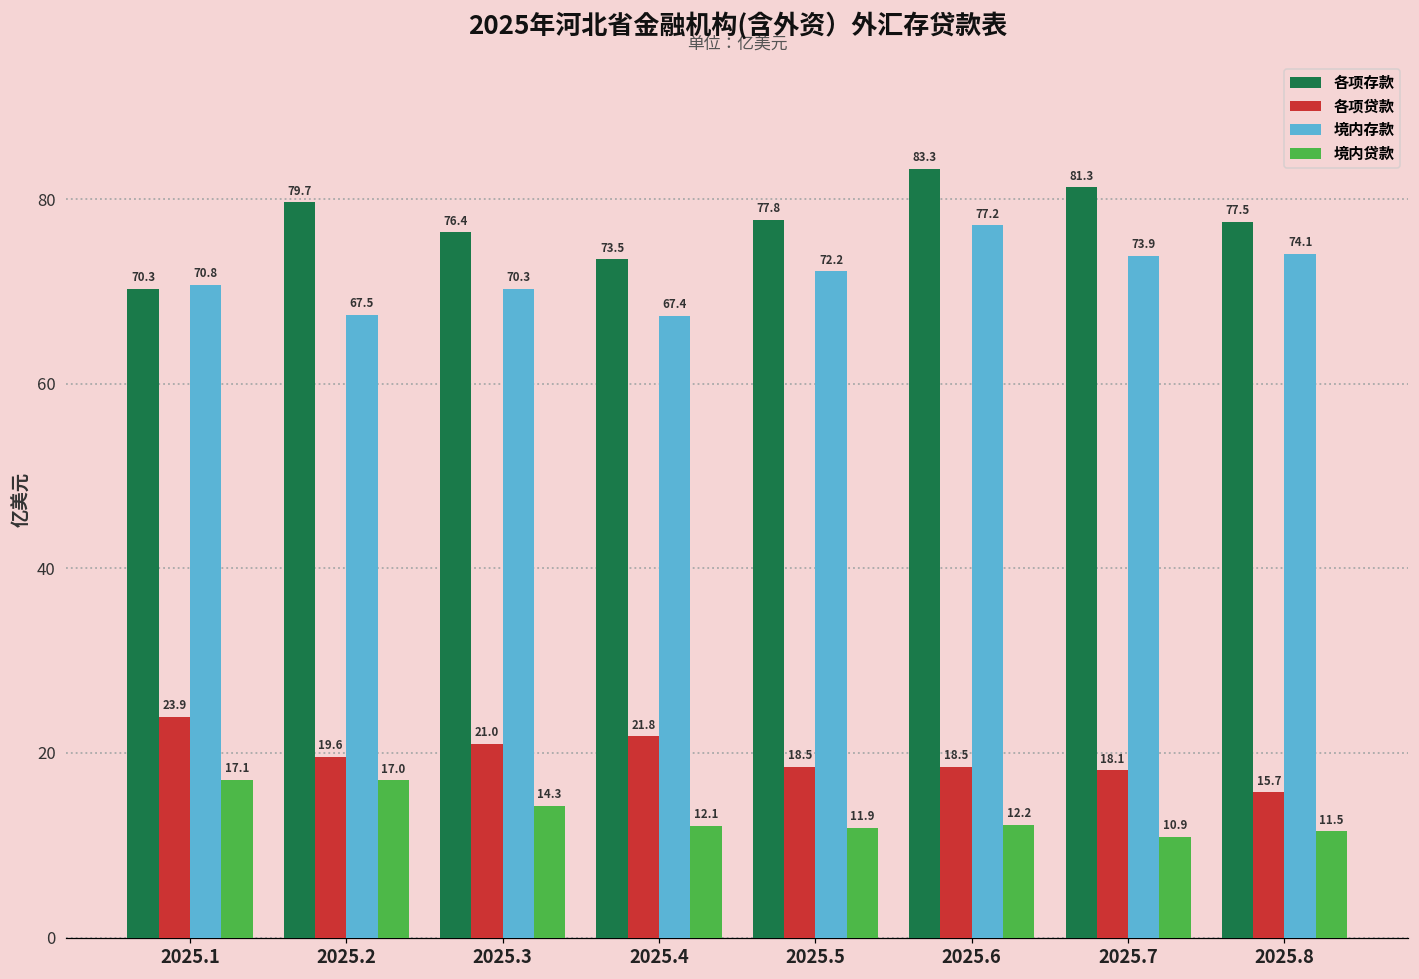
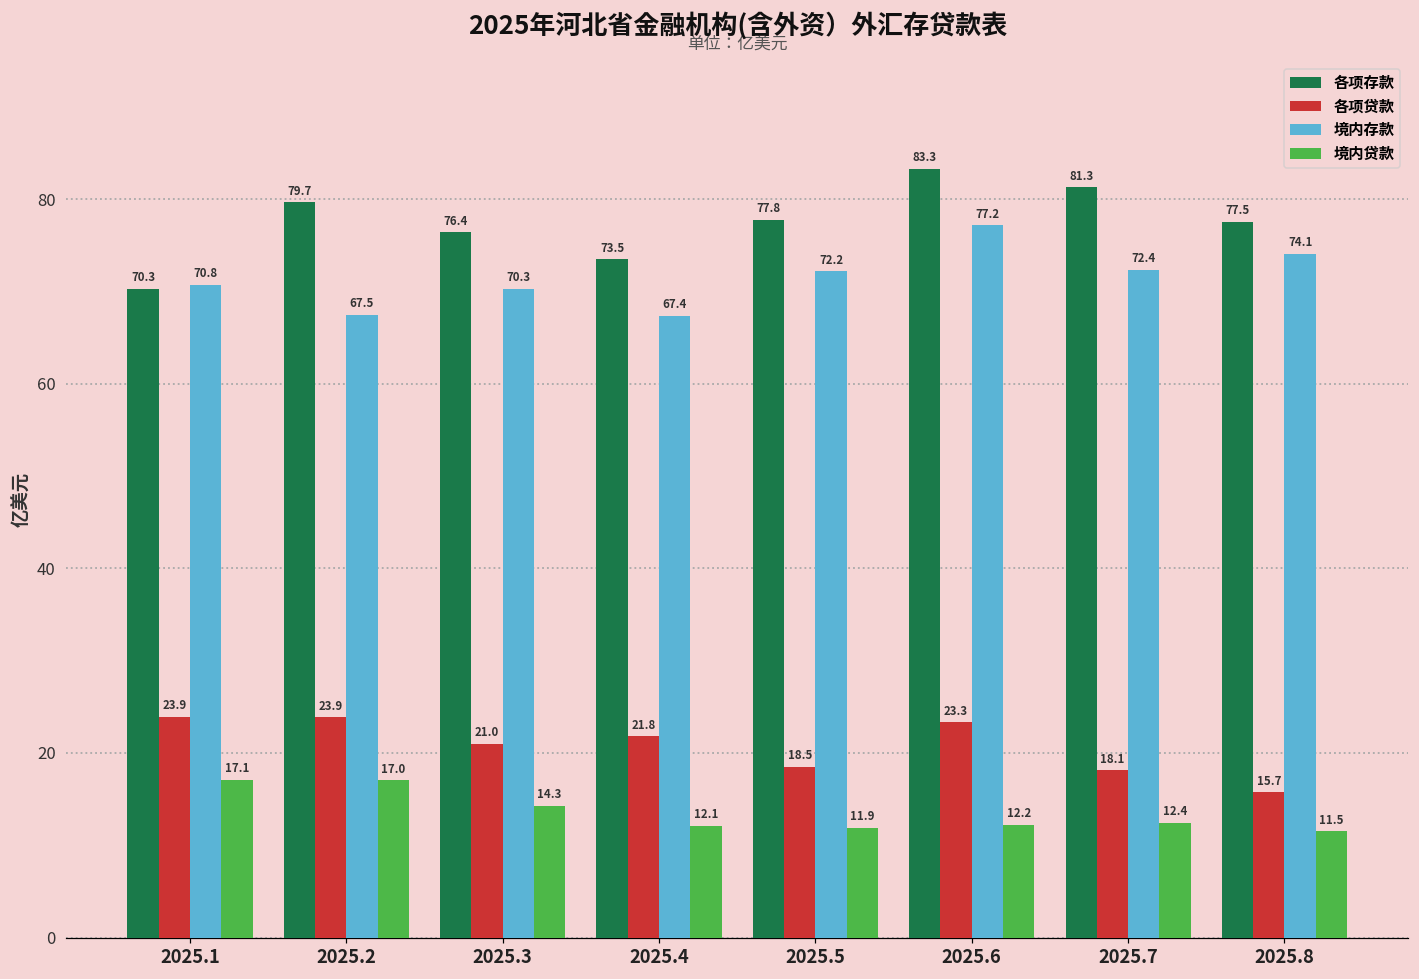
各项贷款, 2025.2: 19.6 -> 23.9
各项贷款, 2025.6: 18.5 -> 23.3
境内存款, 2025.7: 73.9 -> 72.4
境内贷款, 2025.7: 10.9 -> 12.4
